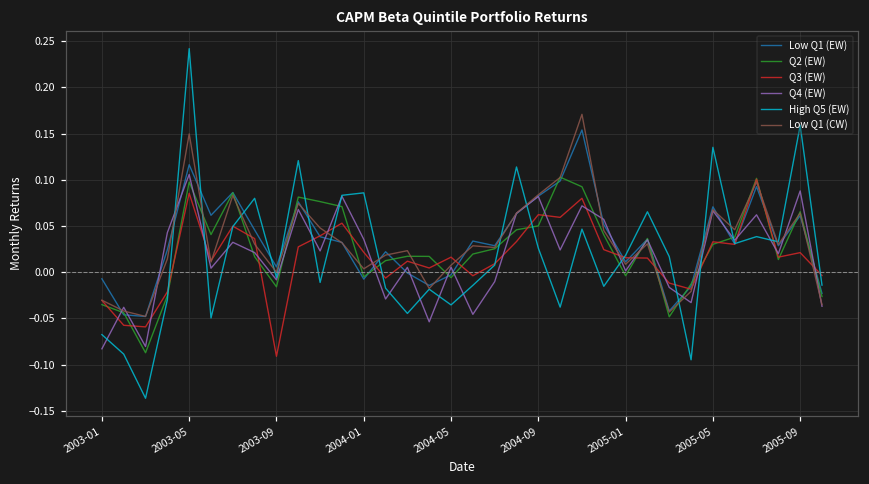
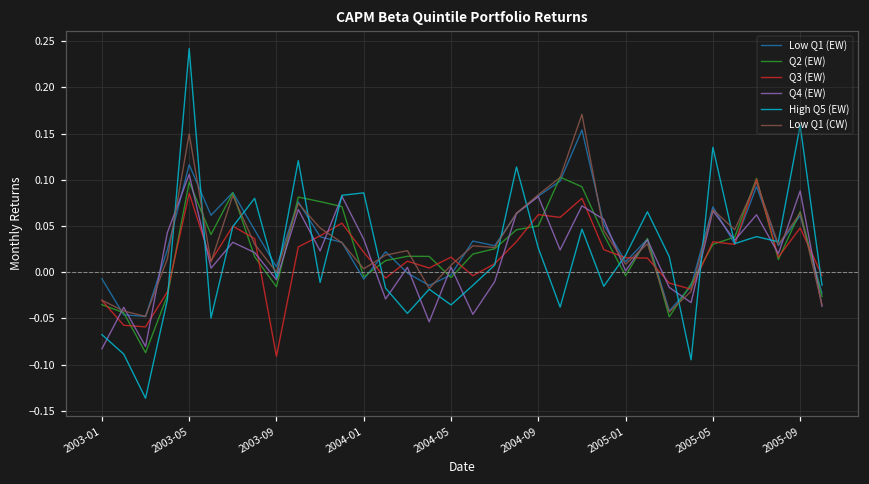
Q3 (EW), 2005-09: 0.02 -> 0.05
